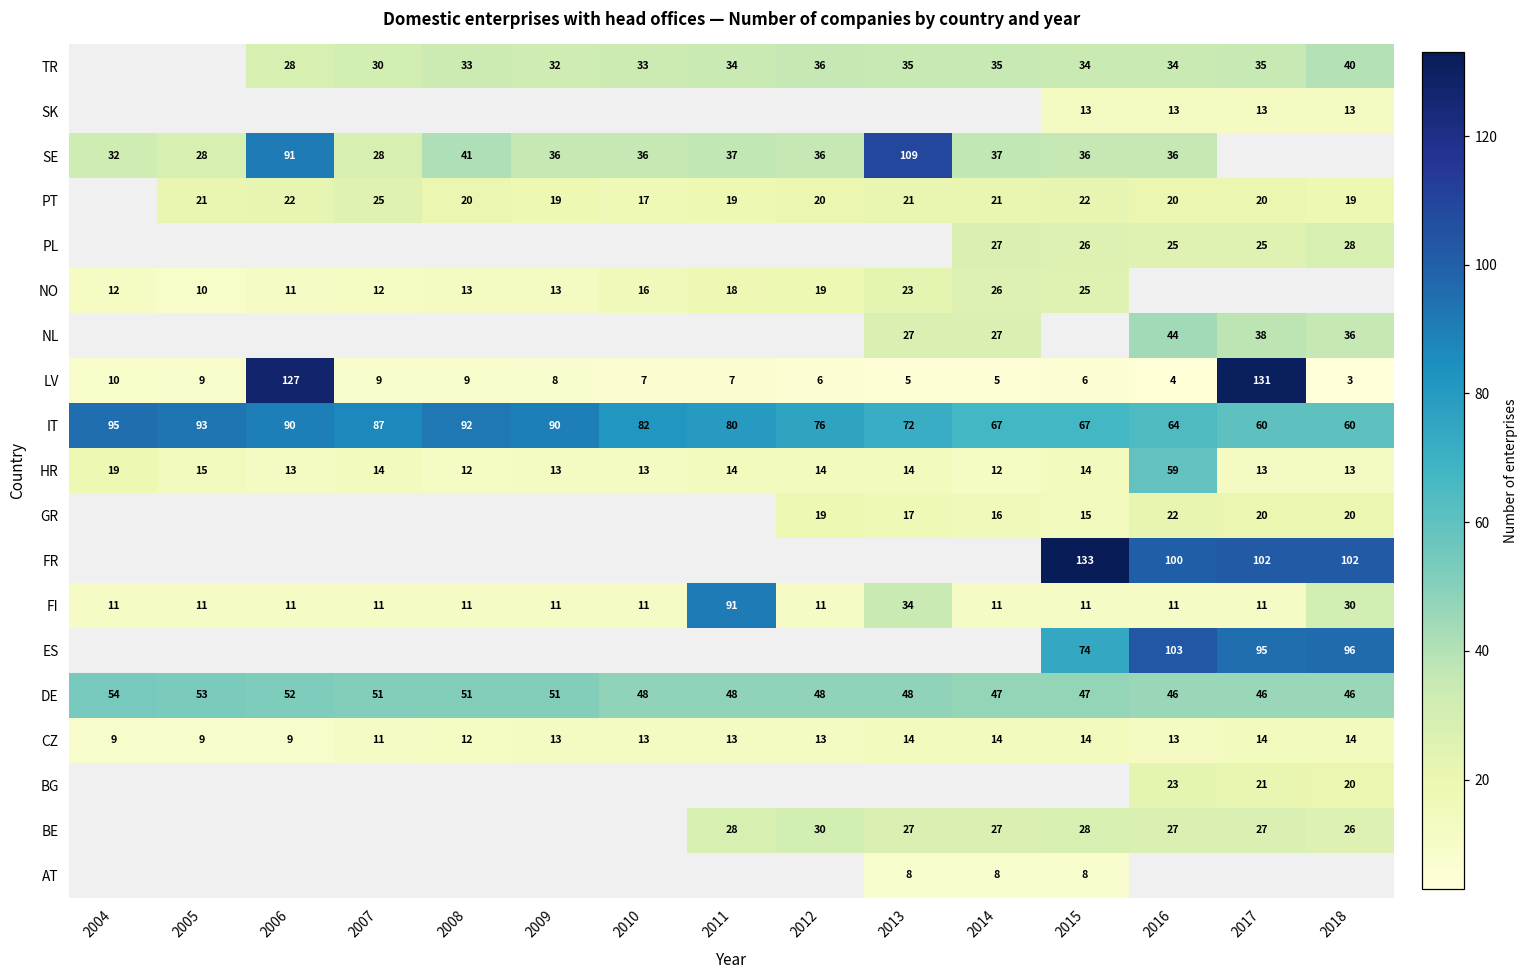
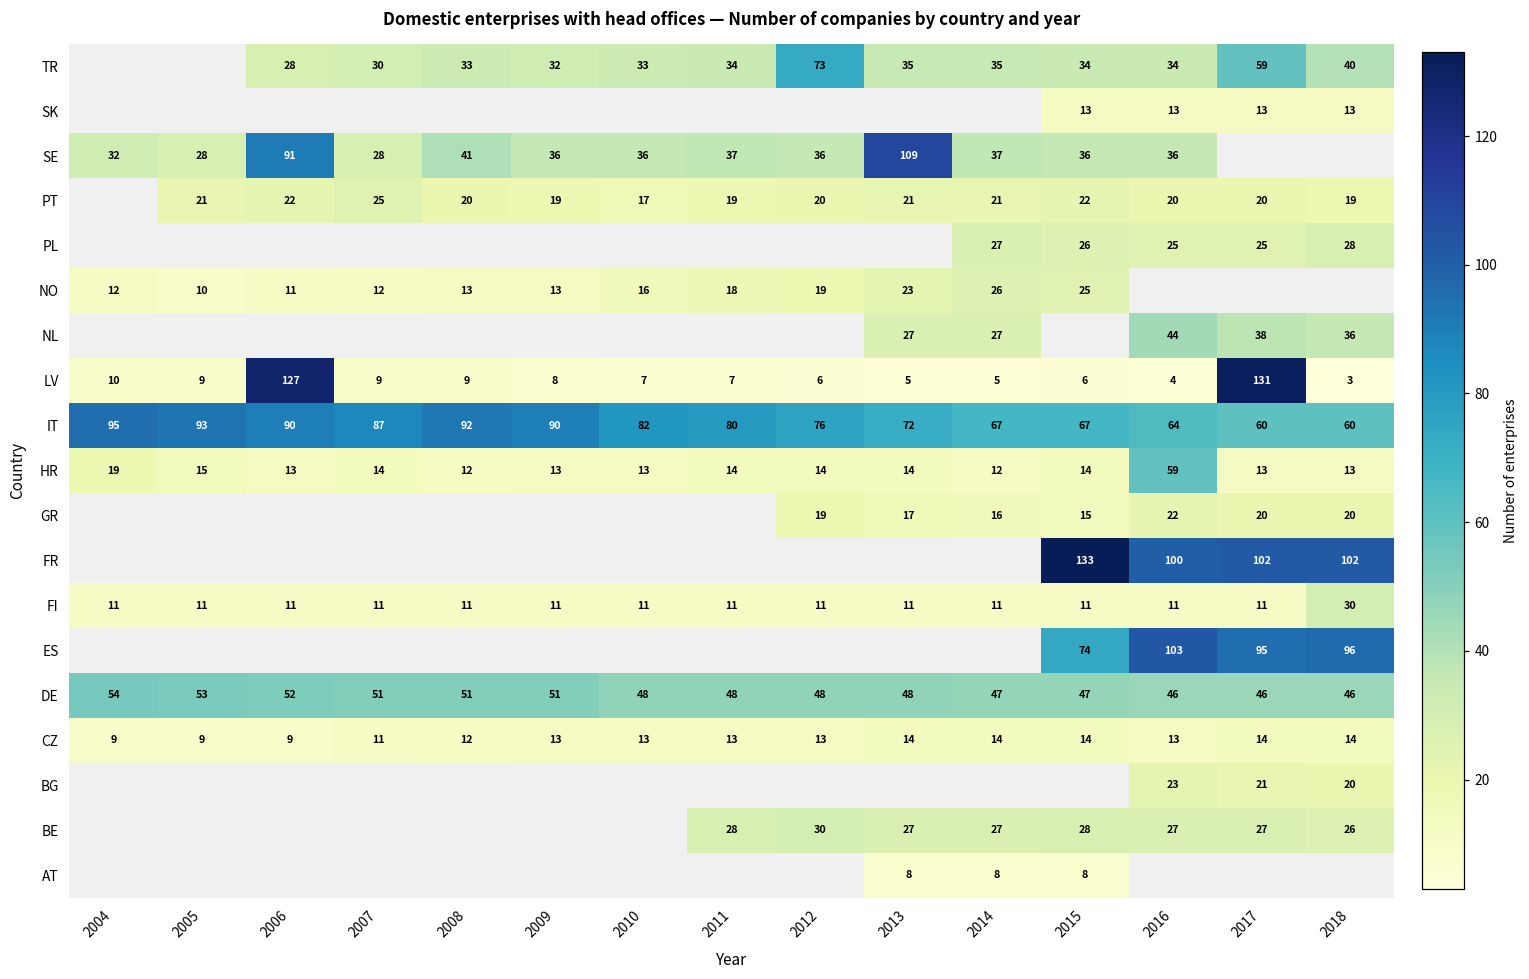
TR, 2012: 36 -> 73
TR, 2017: 35 -> 59
FI, 2011: 91 -> 11
FI, 2013: 34 -> 11
